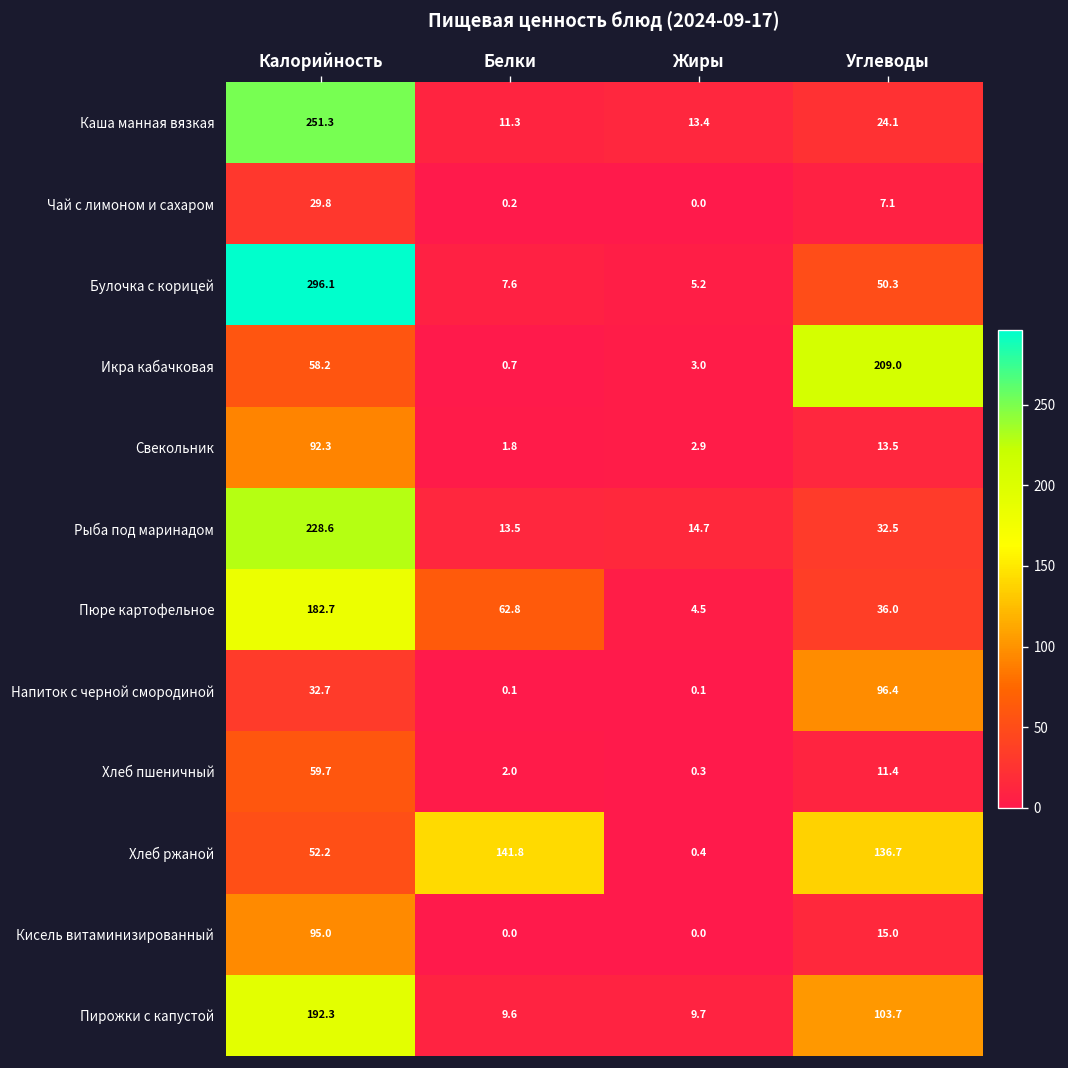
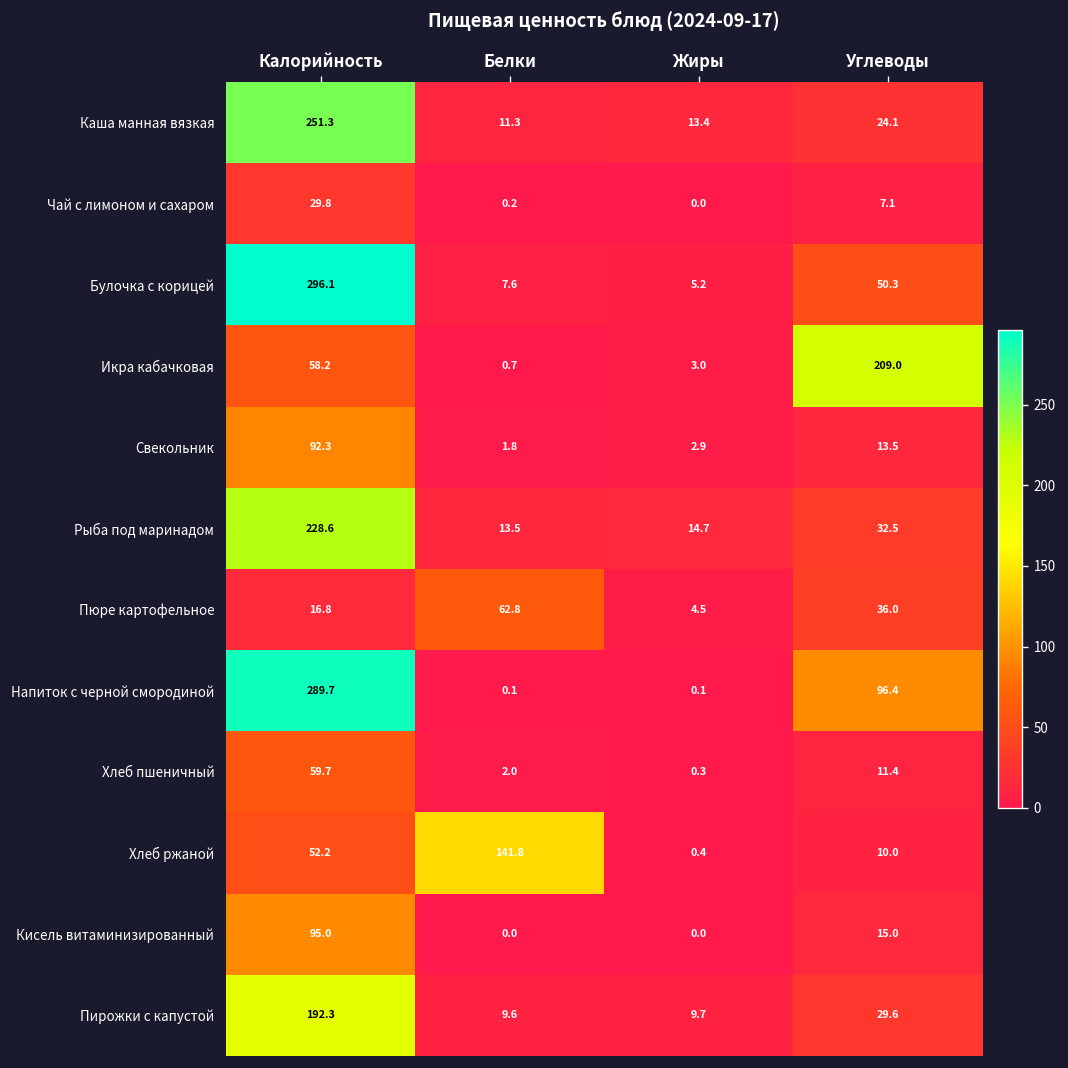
Пюре картофельное, Калорийность: 182.7 -> 16.8
Напиток с черной смородиной, Калорийность: 32.7 -> 289.7
Хлеб ржаной, Углеводы: 136.7 -> 10.0
Пирожки с капустой, Углеводы: 103.7 -> 29.6
